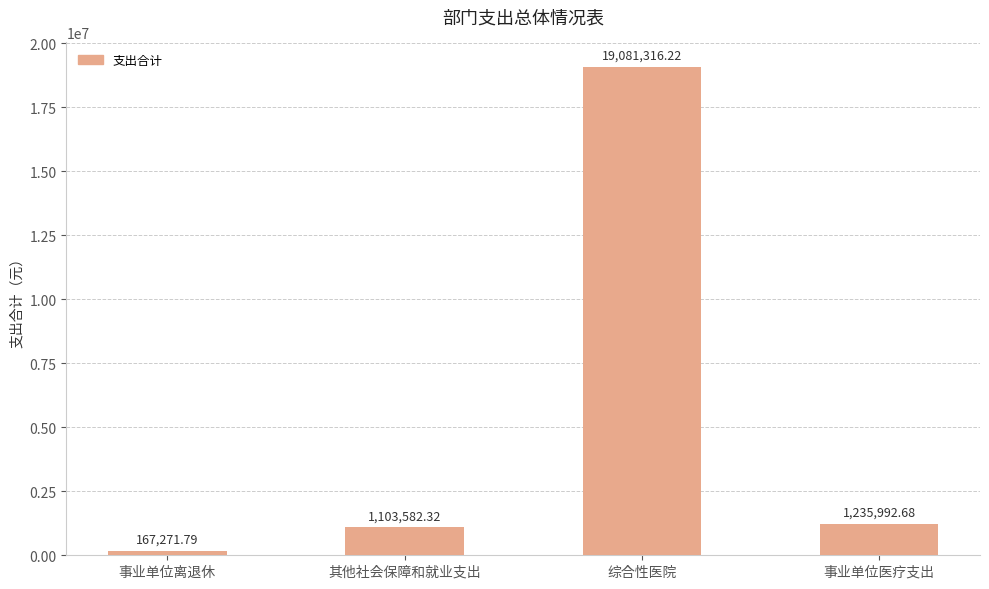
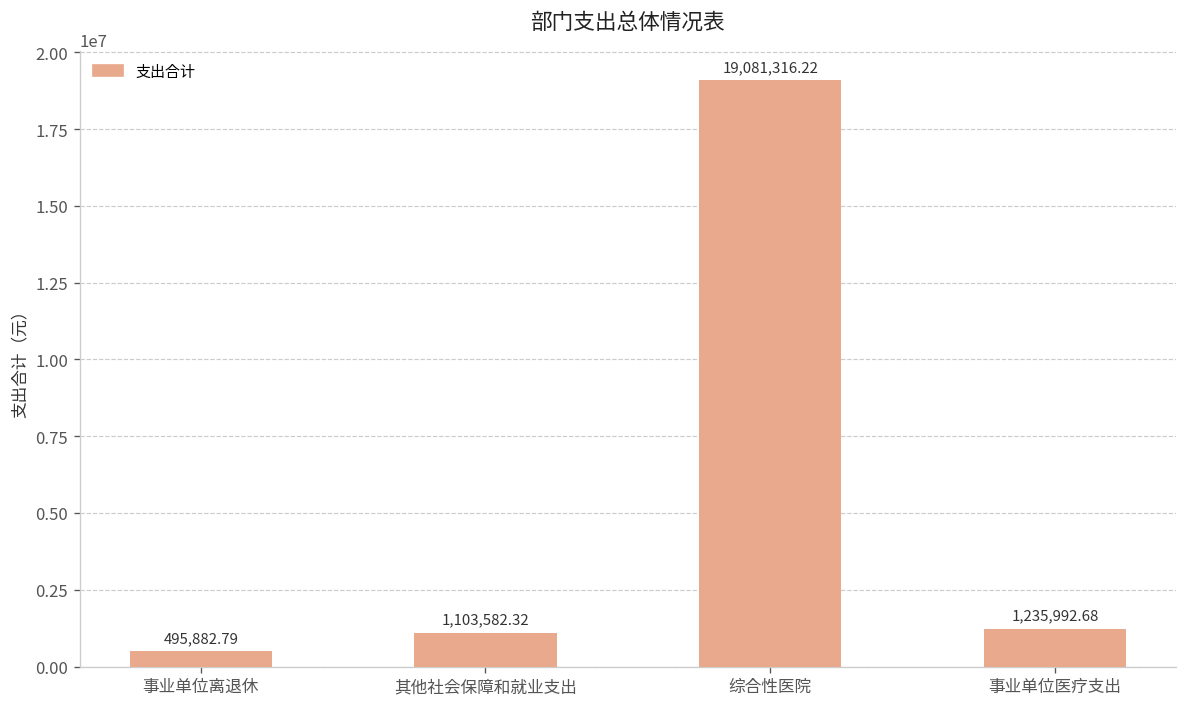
事业单位离退休: 167,271.79 -> 495,882.79
